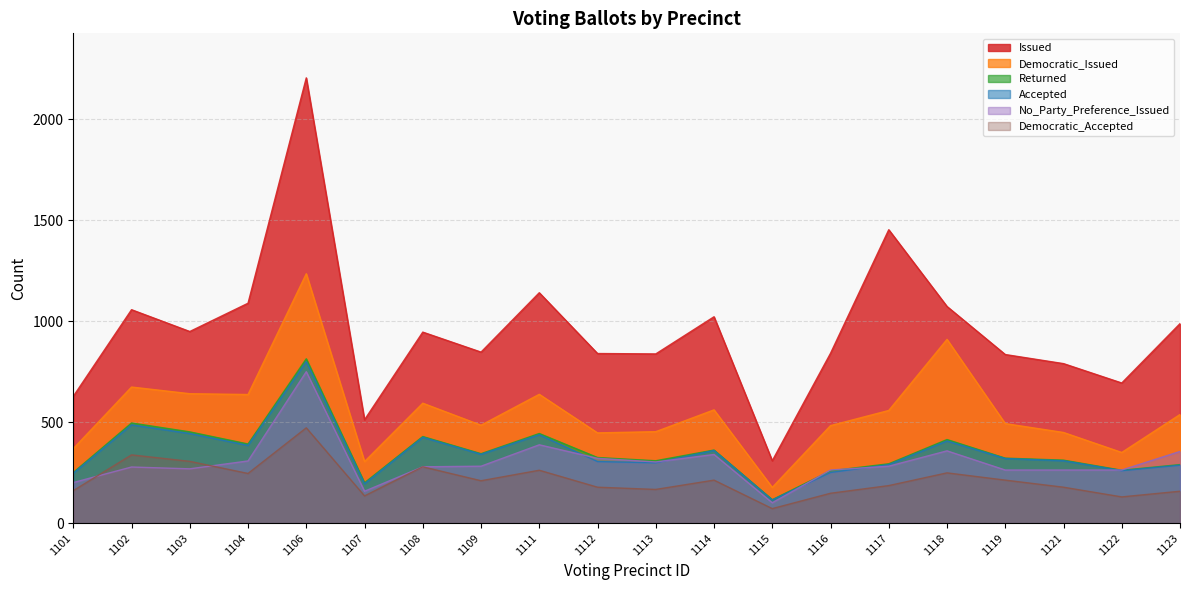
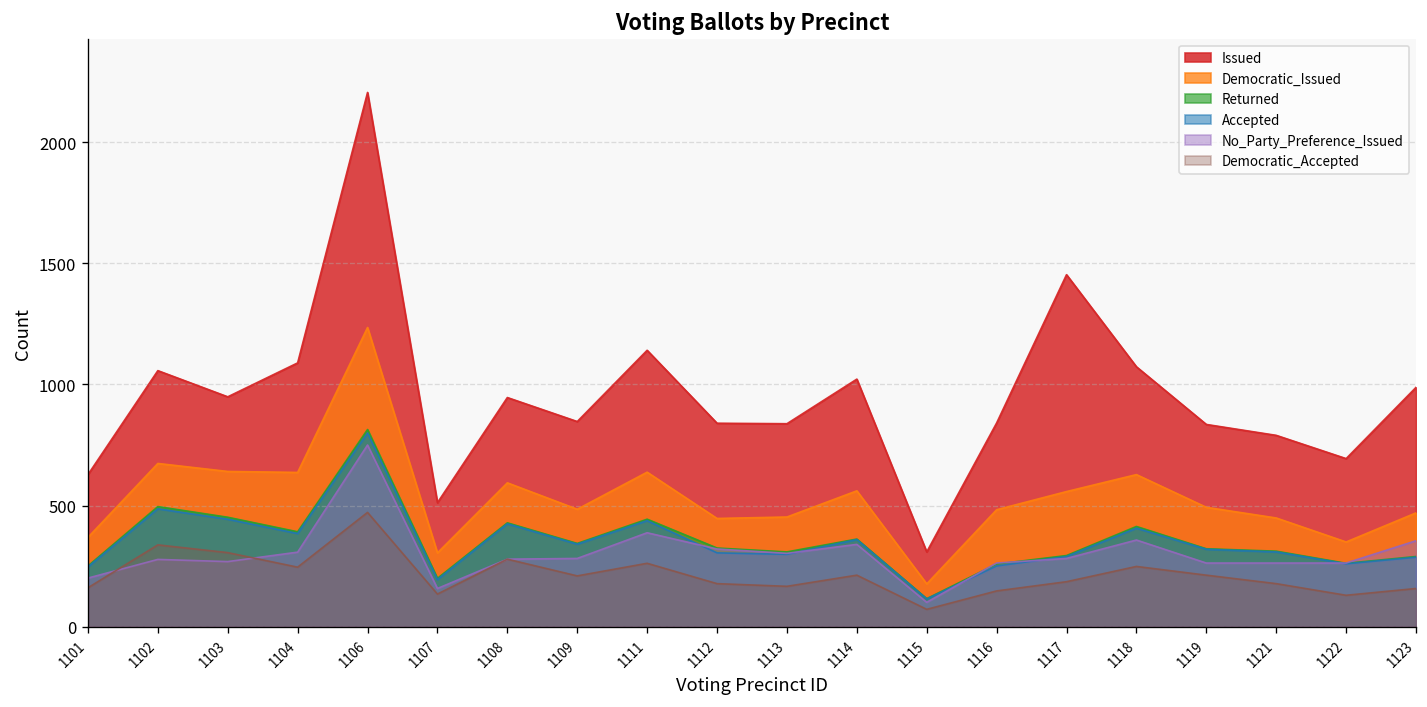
Democratic_Issued, 1118: 910 -> 630
Democratic_Issued, 1123: 540 -> 470
